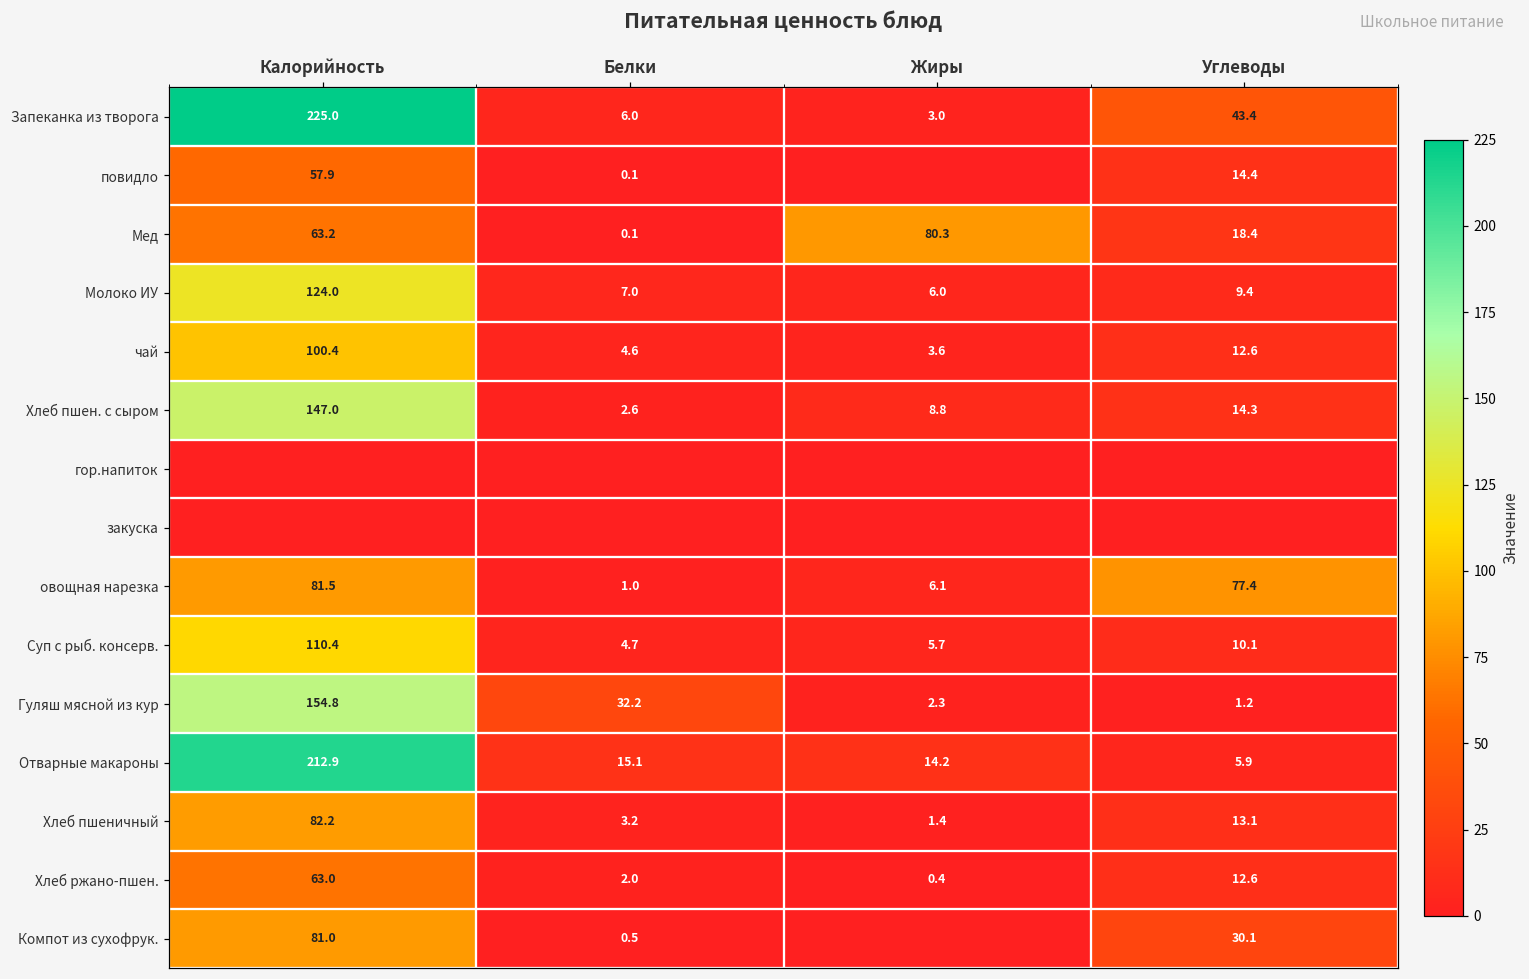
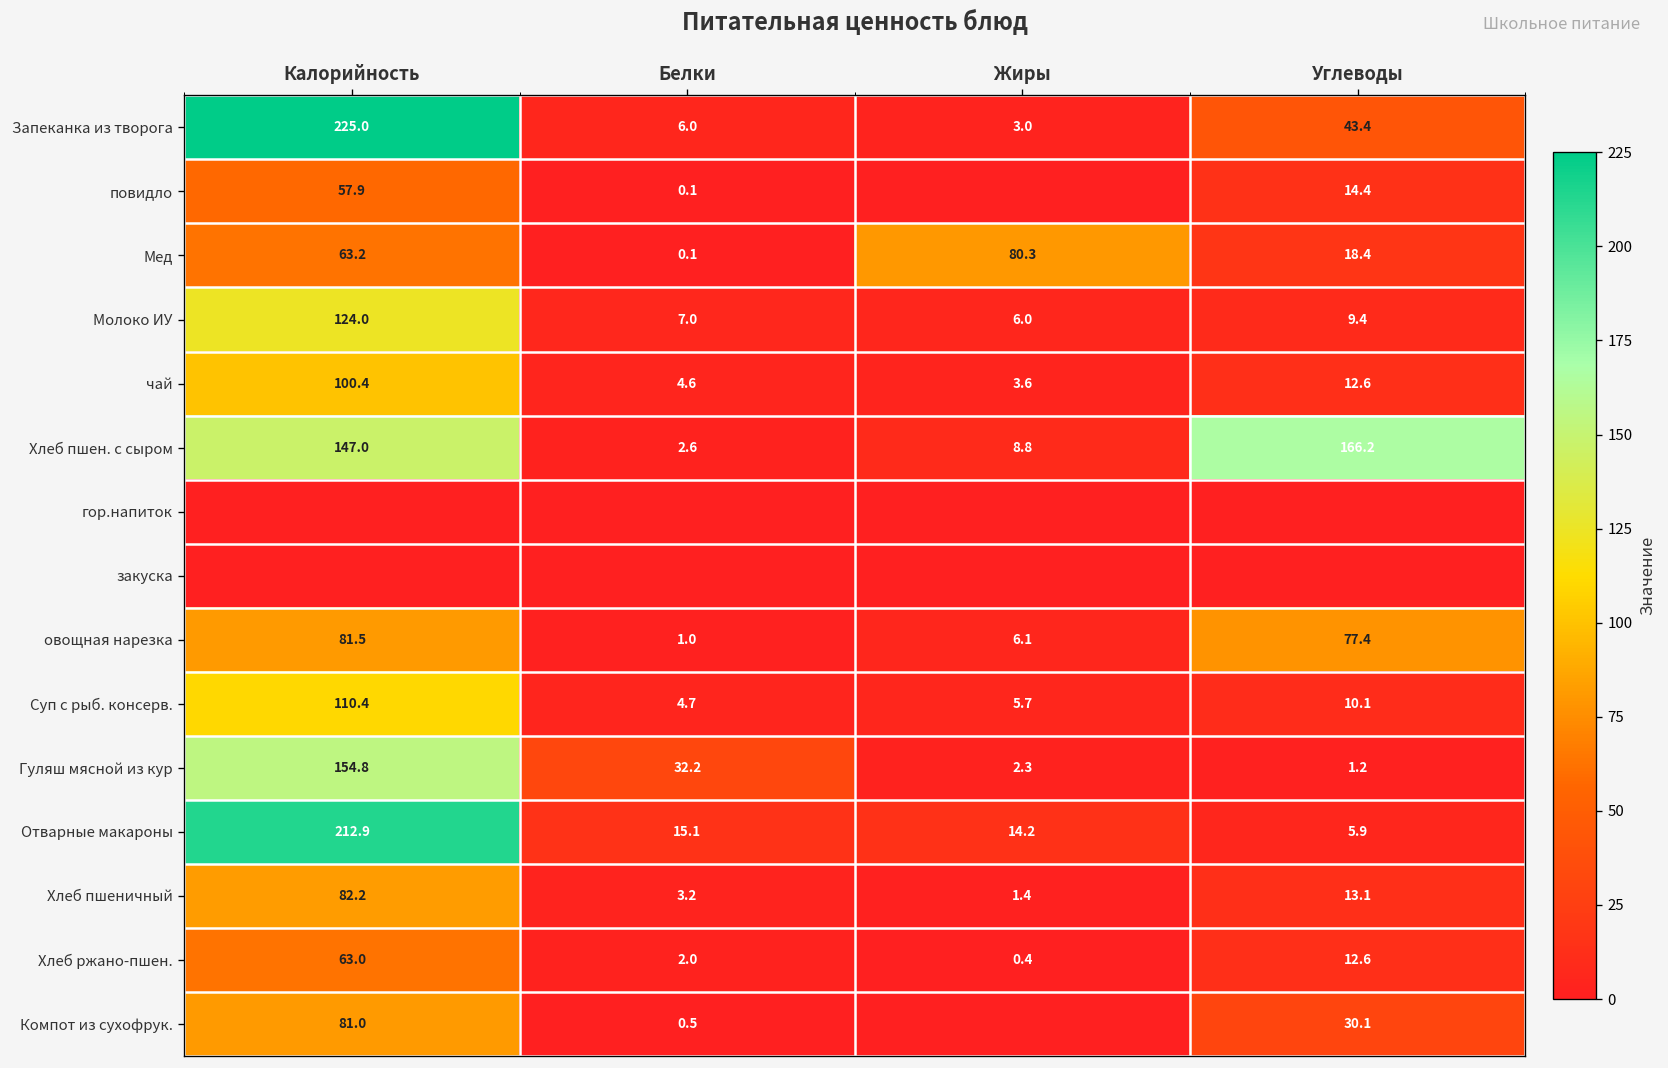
Хлеб пшен. с сыром, Углеводы: 14.3 -> 166.2
